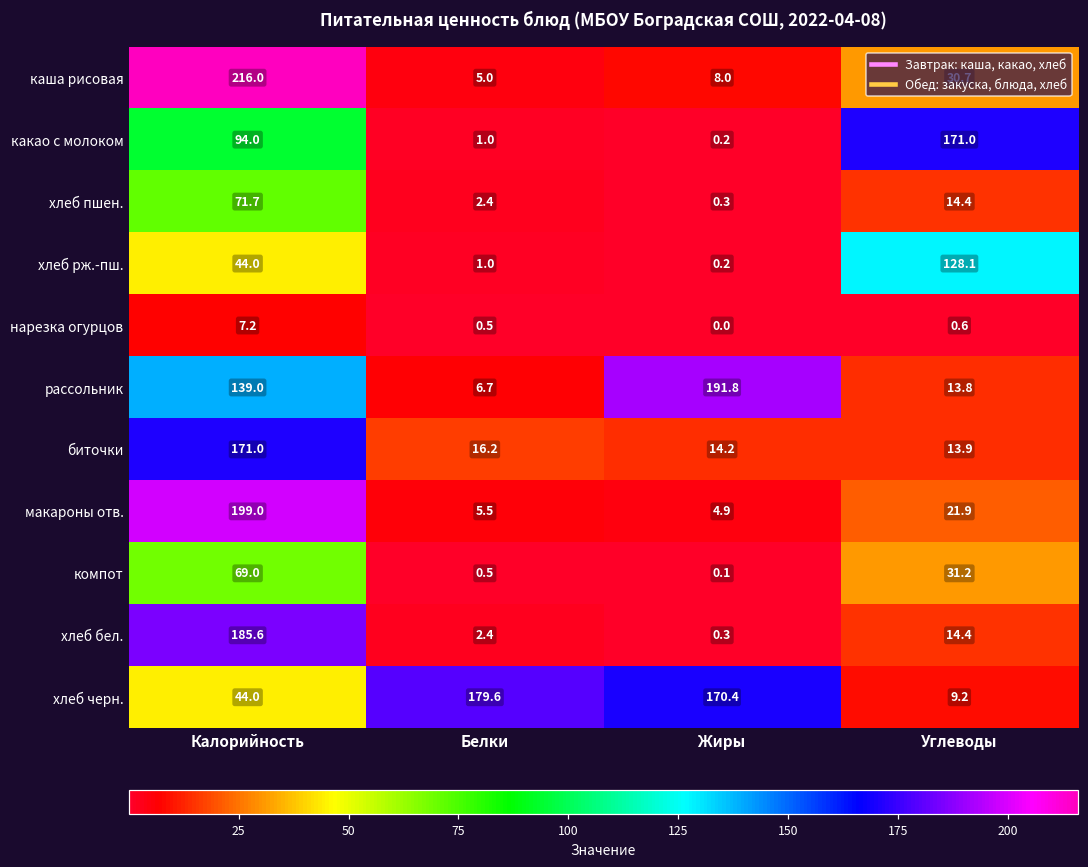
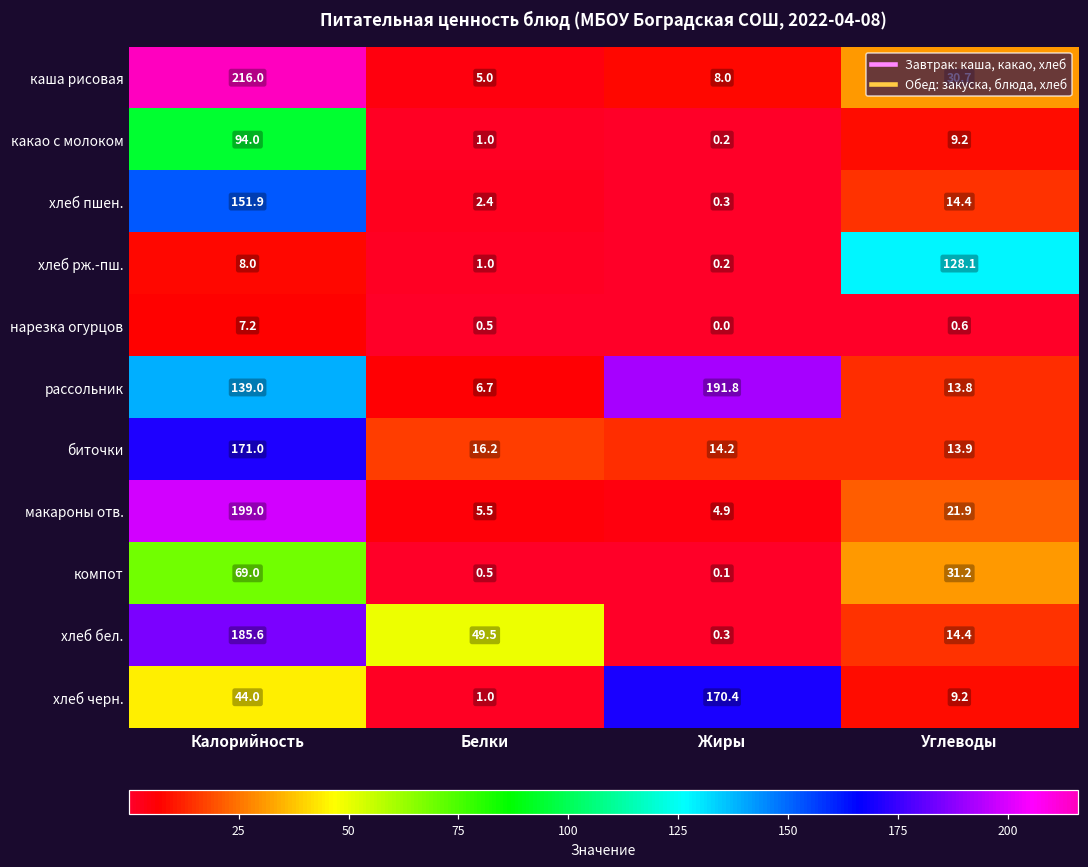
какао с молоком, Углеводы: 171.0 -> 9.2
хлеб пшен., Калорийность: 71.7 -> 151.9
хлеб рж.-пш., Калорийность: 44.0 -> 8.0
хлеб бел., Белки: 2.4 -> 49.5
хлеб черн., Белки: 179.6 -> 1.0
